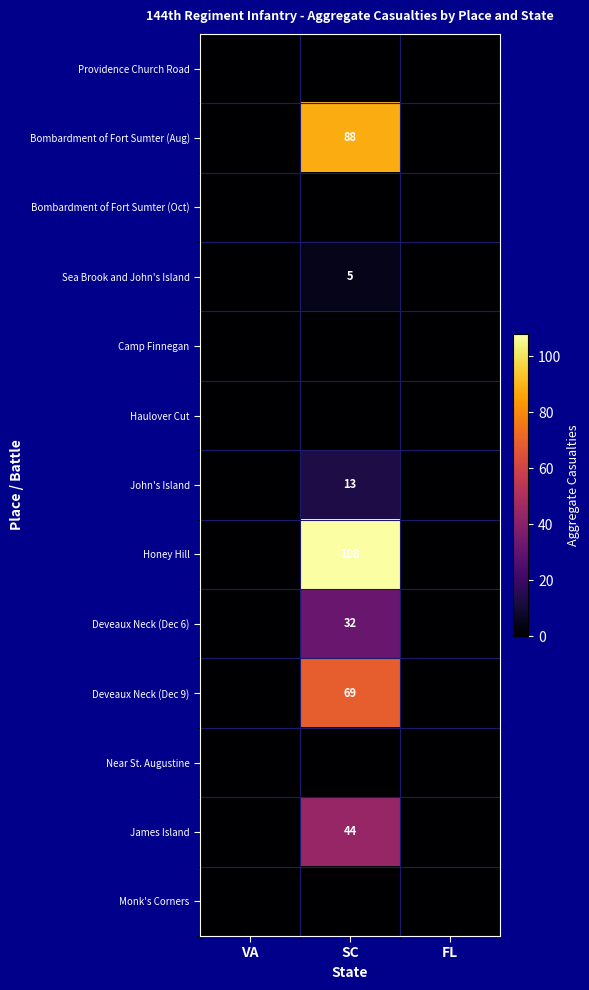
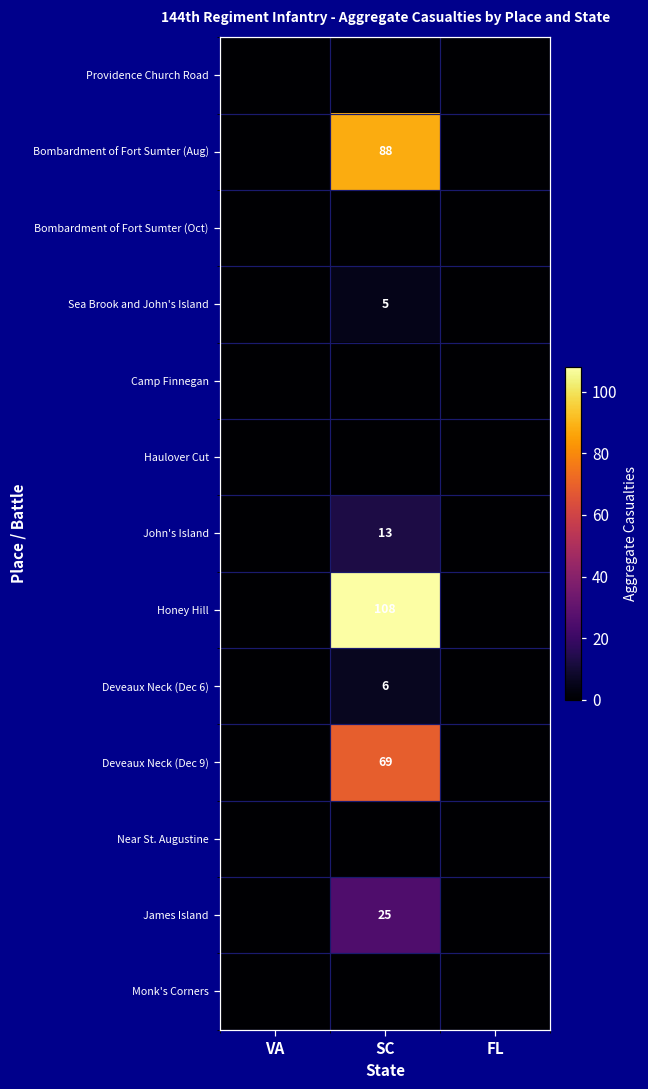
Deveaux Neck (Dec 6), SC: 32 -> 6
James Island, SC: 44 -> 25
